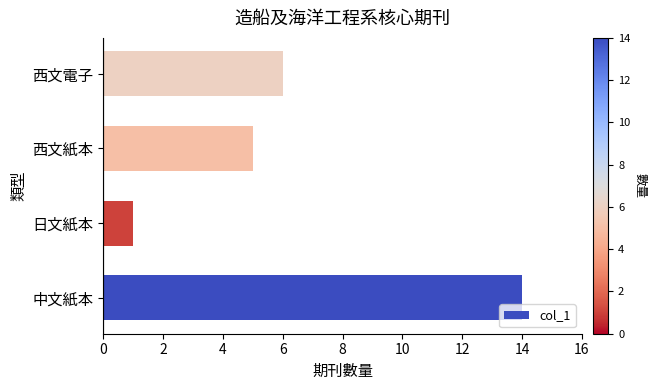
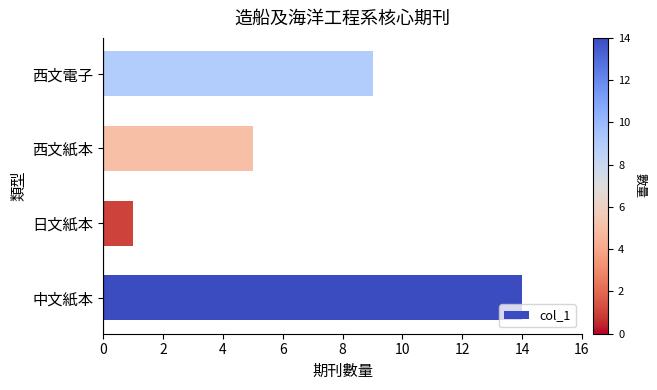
西文電子: 6 -> 9
